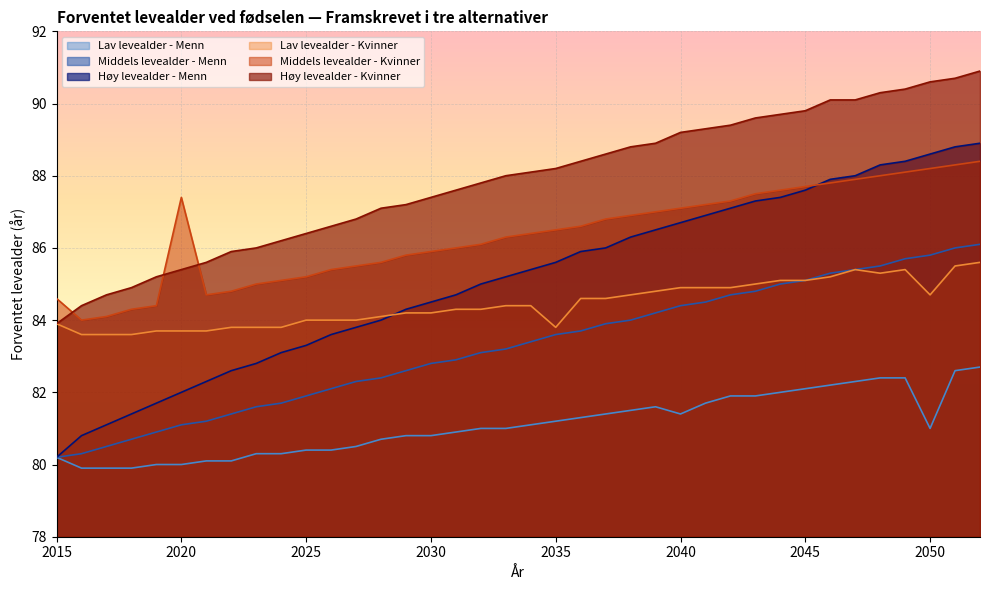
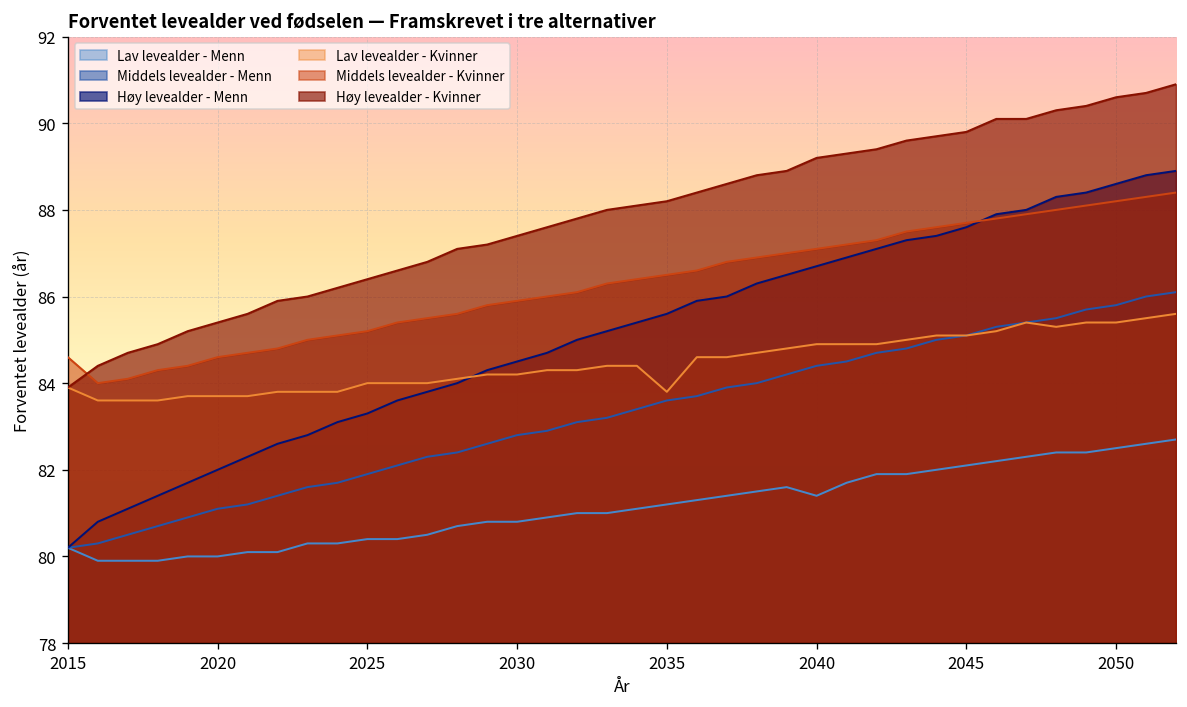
Middels levealder - Kvinner, 2020: 87.4 -> 84.6
Lav levealder - Menn, 2050: 81.0 -> 82.5
Lav levealder - Kvinner, 2050: 84.7 -> 85.4
